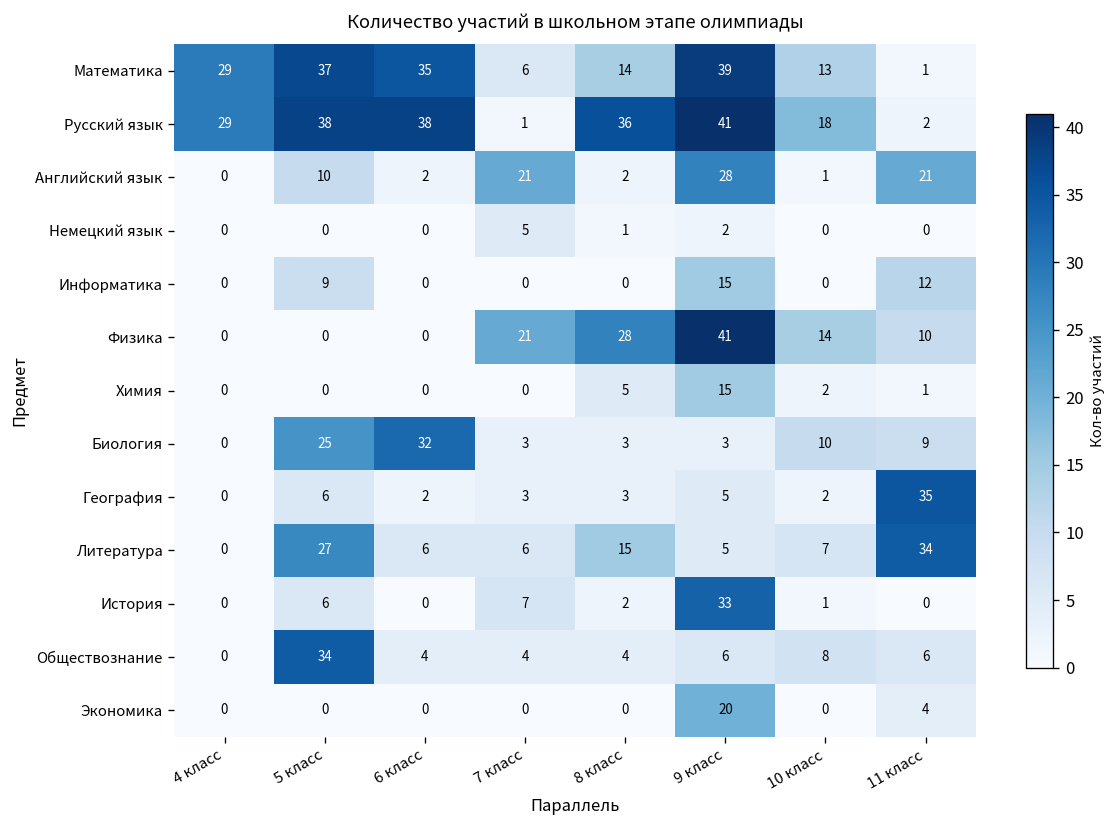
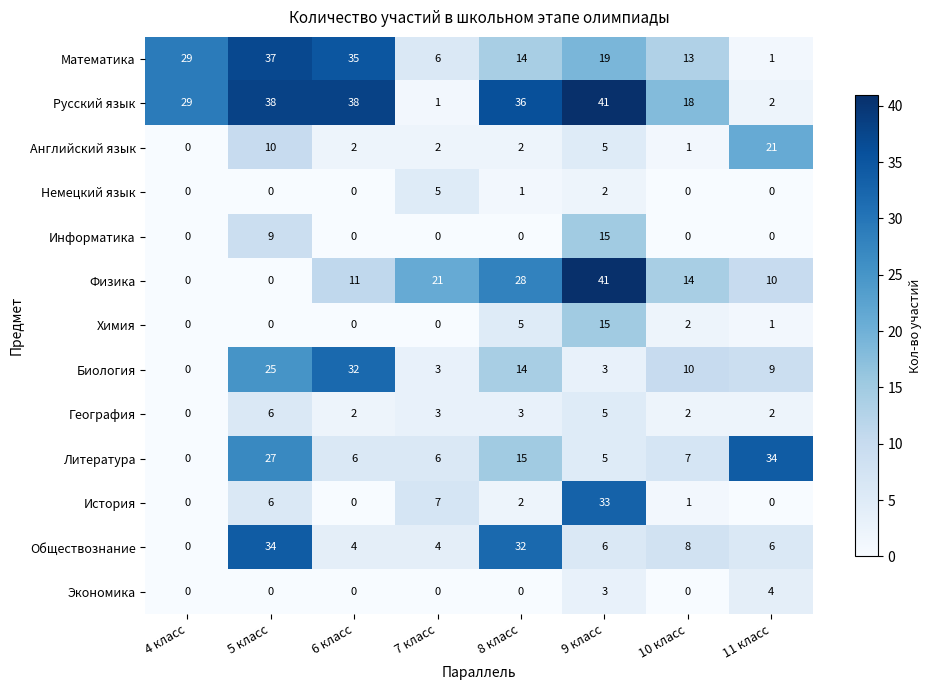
Математика, 9 класс: 39 -> 19
Английский язык, 7 класс: 21 -> 2
Английский язык, 9 класс: 28 -> 5
Информатика, 11 класс: 12 -> 0
Физика, 6 класс: 0 -> 11
Биология, 8 класс: 3 -> 14
География, 11 класс: 35 -> 2
Обществознание, 8 класс: 4 -> 32
Экономика, 9 класс: 20 -> 3
